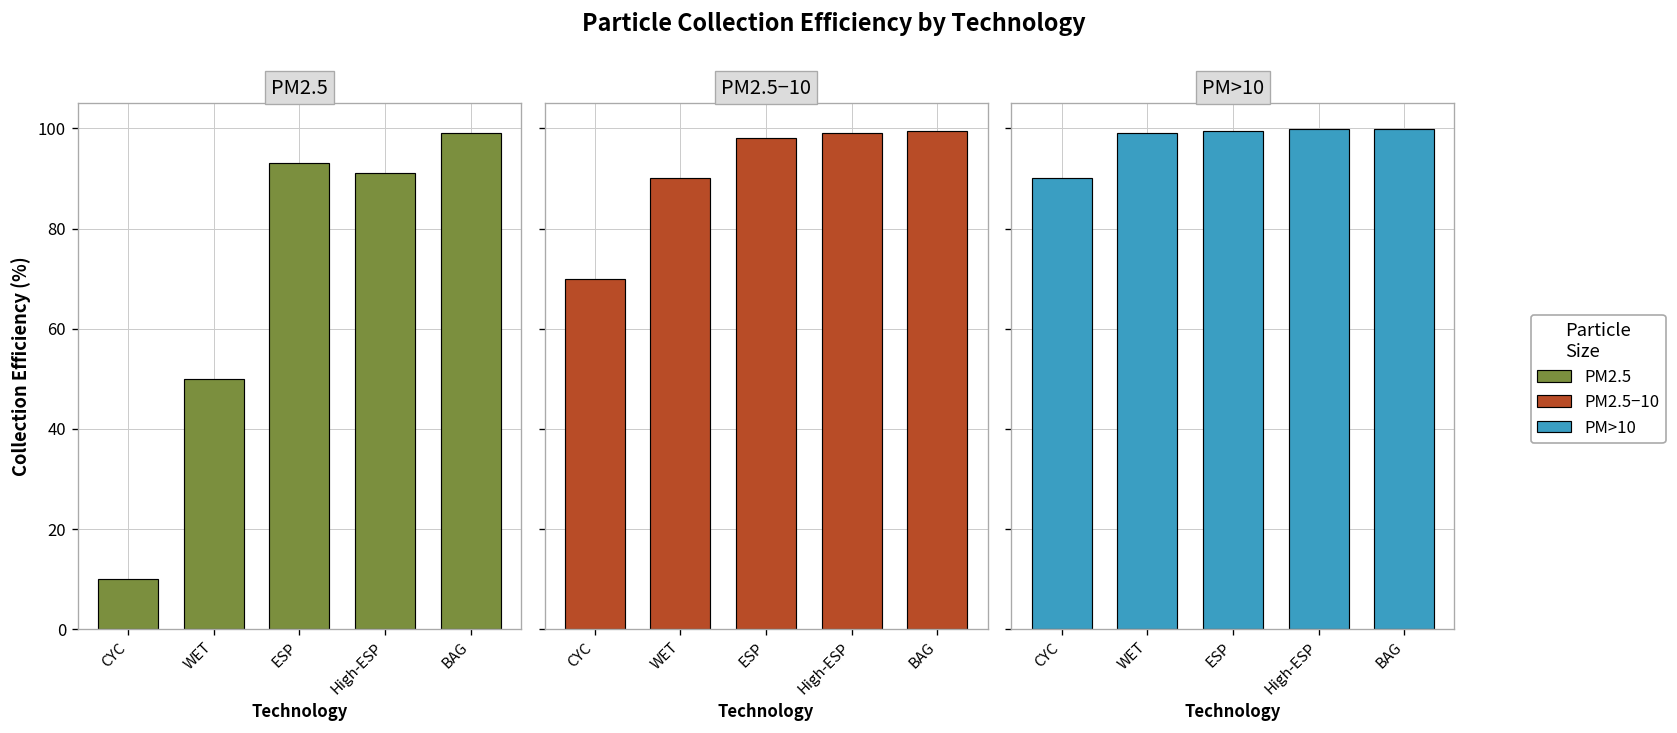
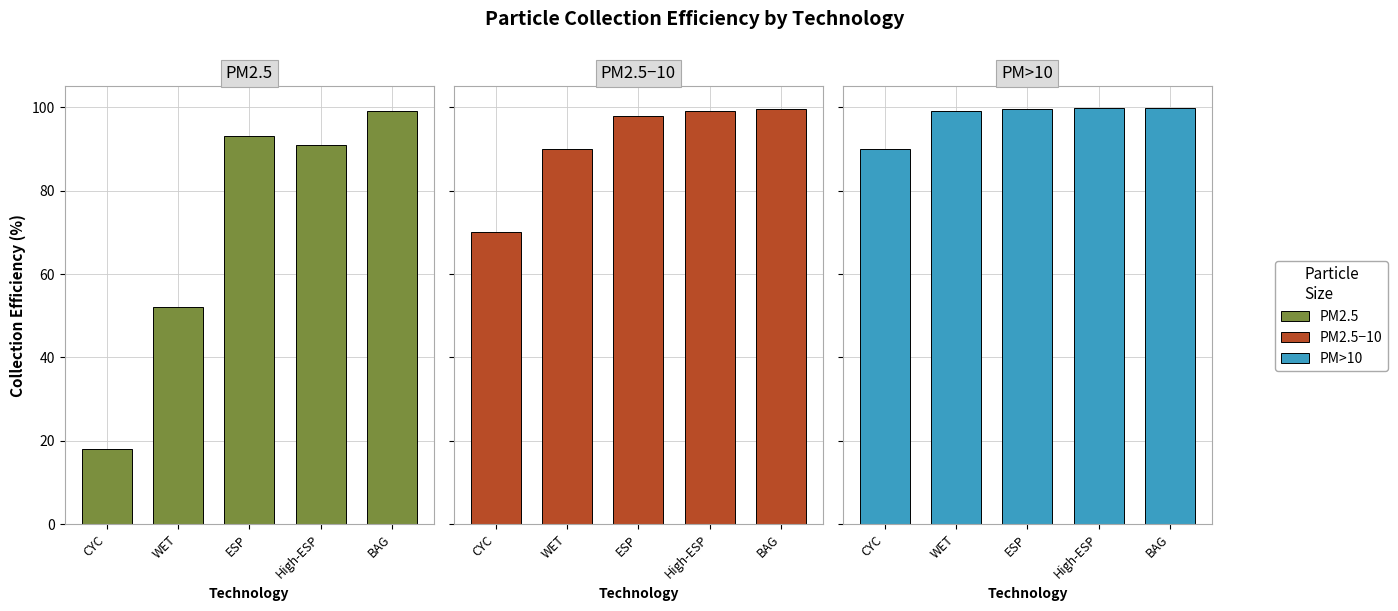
PM2.5, CYC: 10 -> 18
PM2.5, WET: 50 -> 52
